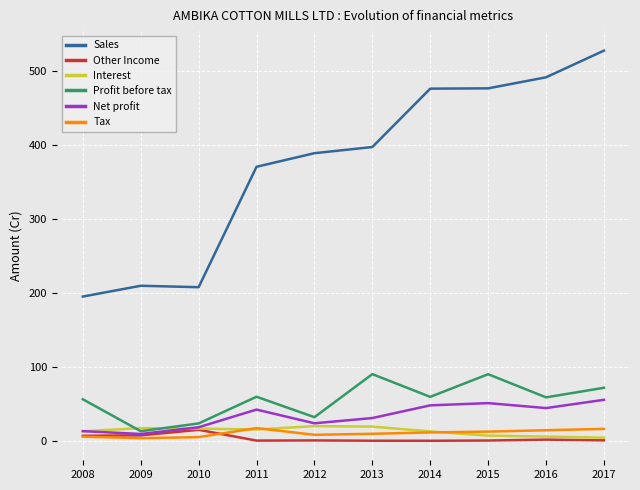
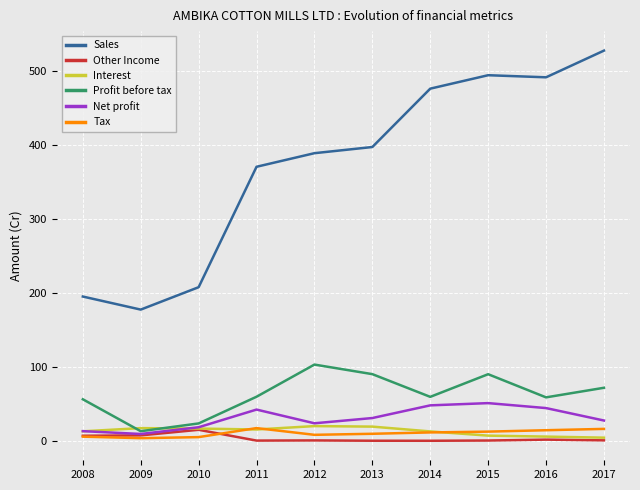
Sales, 2009: 210 -> 180
Profit before tax, 2012: 30 -> 100
Sales, 2015: 480 -> 490
Net profit, 2017: 60 -> 30
